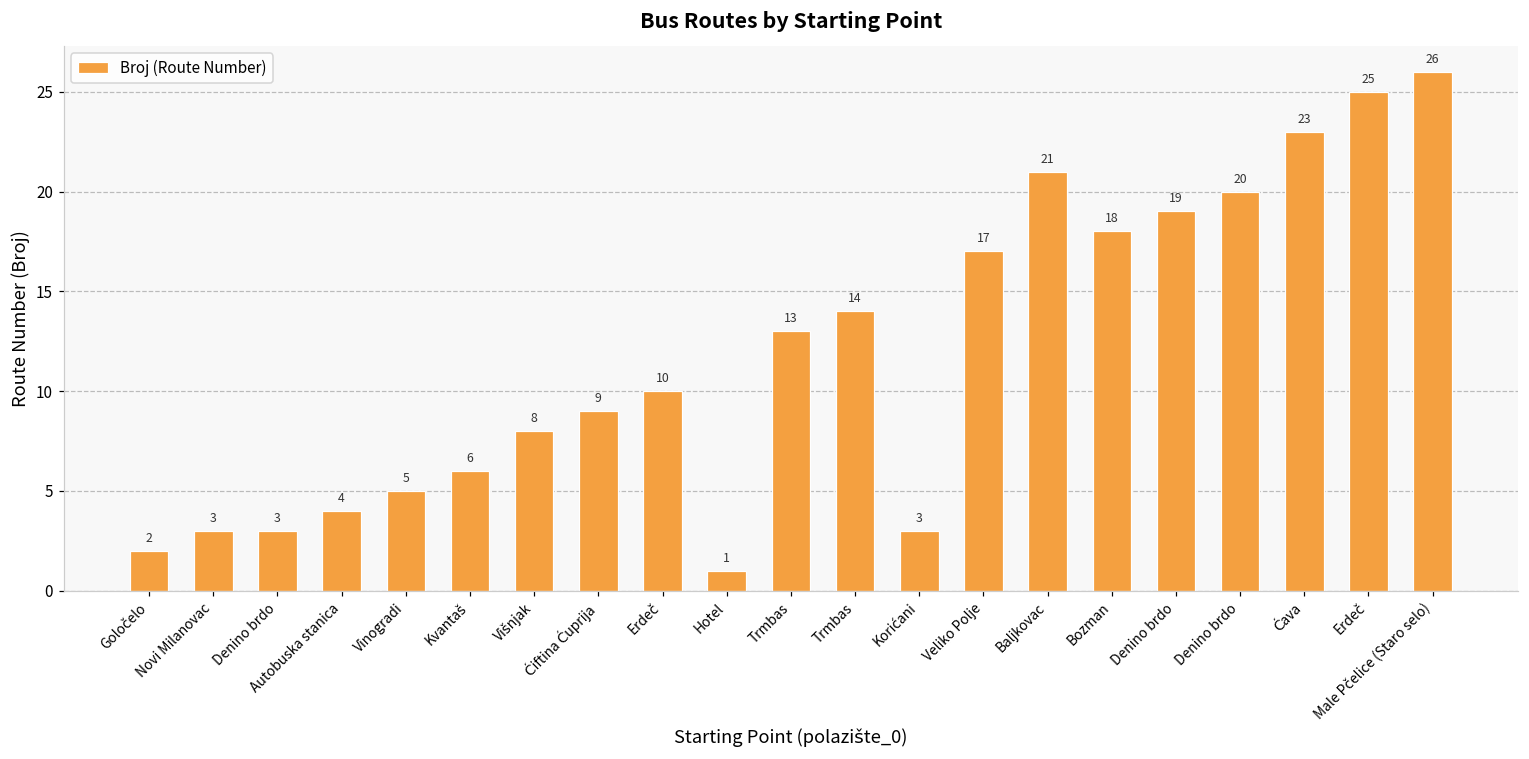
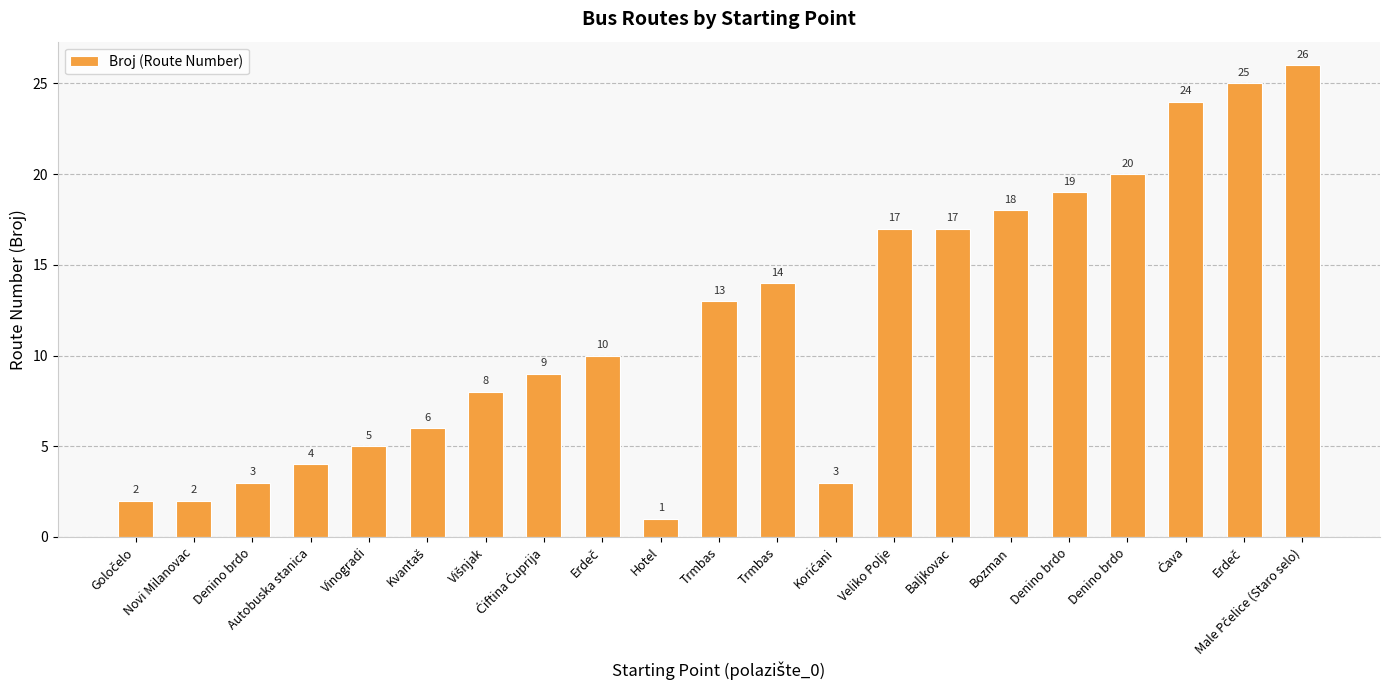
Novi Milanovac: 3 -> 2
Baljkovac: 21 -> 17
Ćava: 23 -> 24
